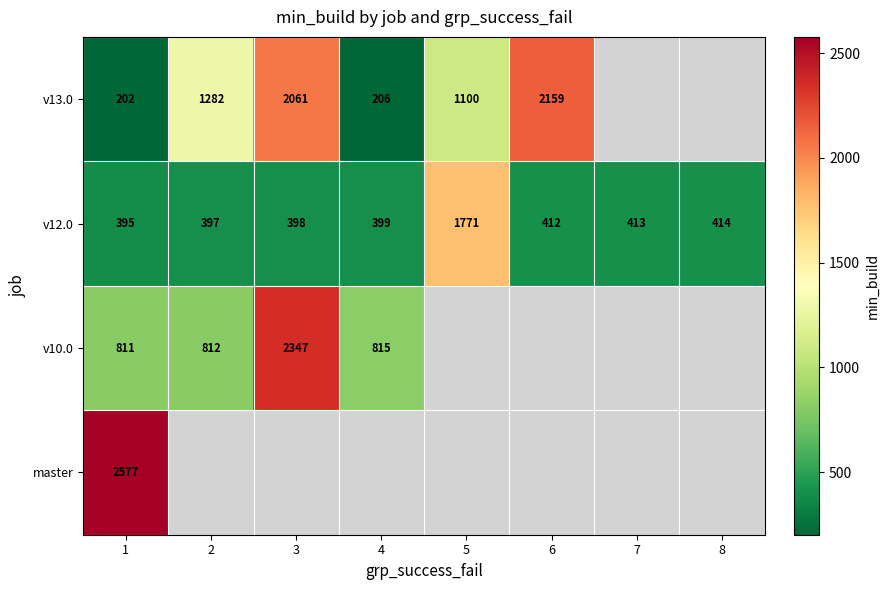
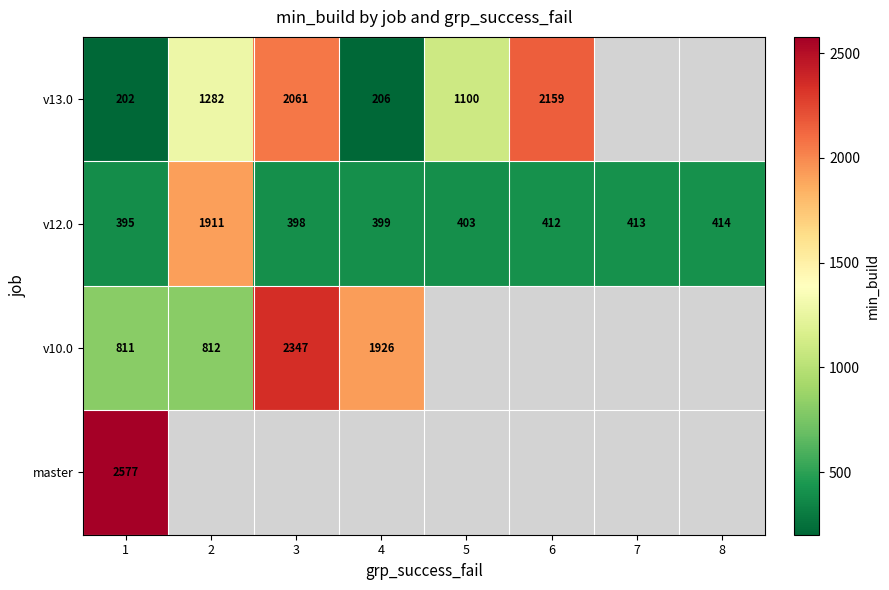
v12.0, 2: 397 -> 1911
v12.0, 5: 1771 -> 403
v10.0, 4: 815 -> 1926
